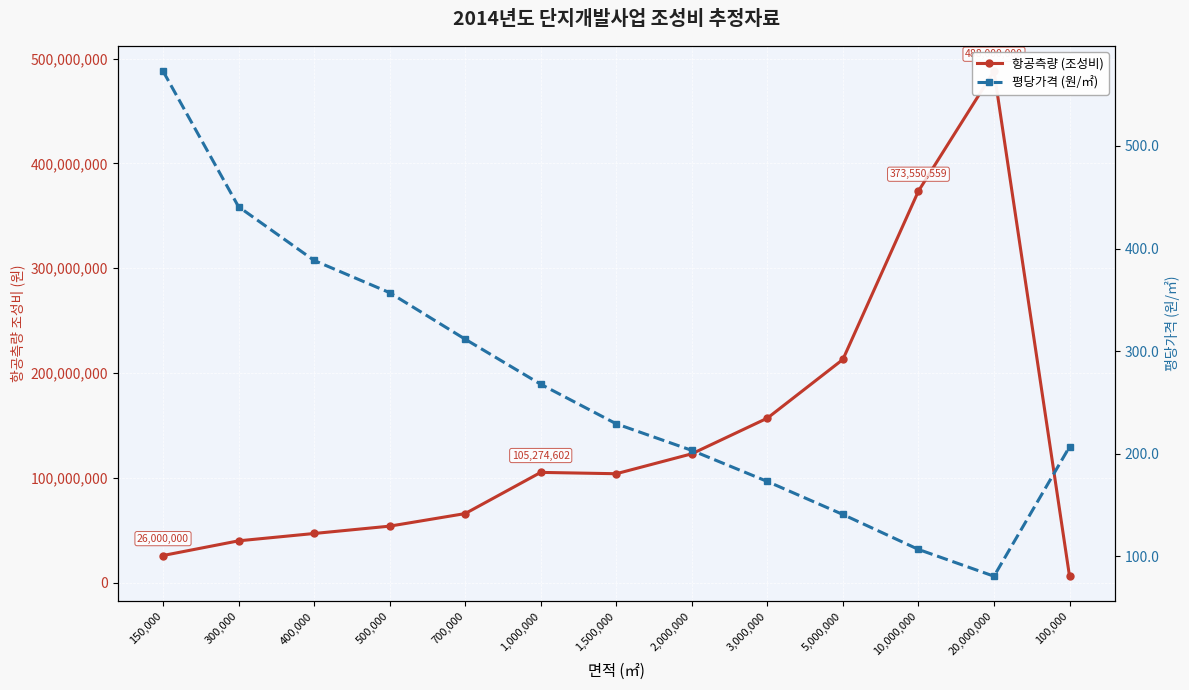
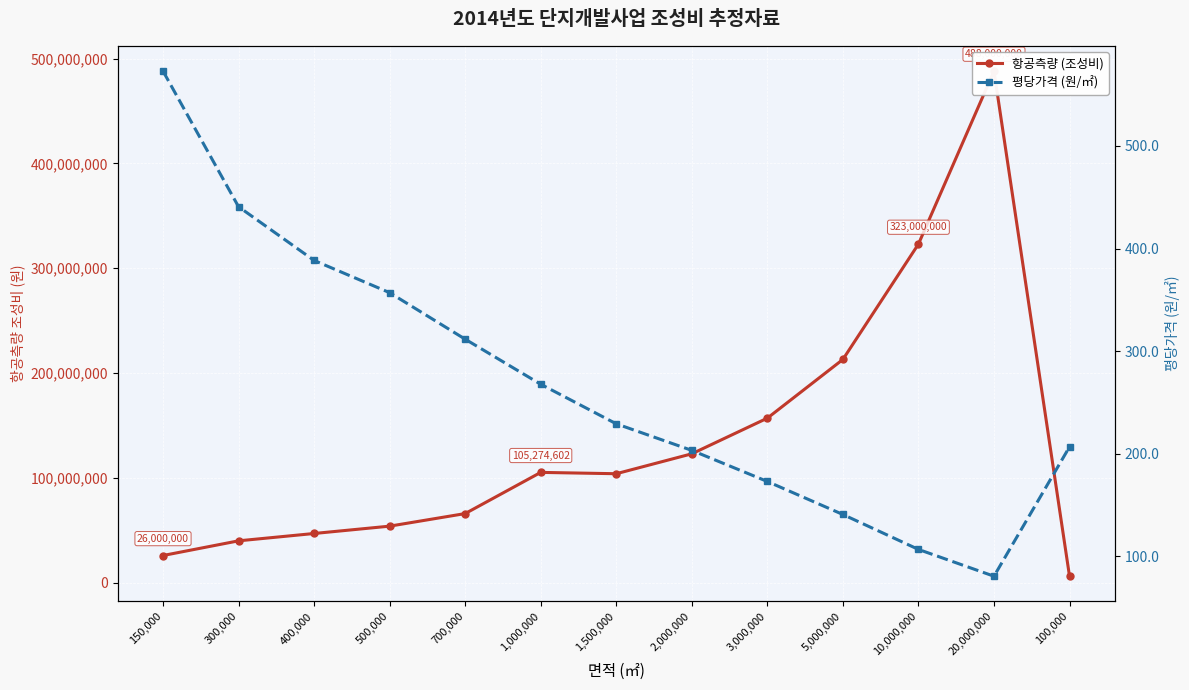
항공측량 (조성비), 10,000,000: 373,550,559 -> 323,000,000
